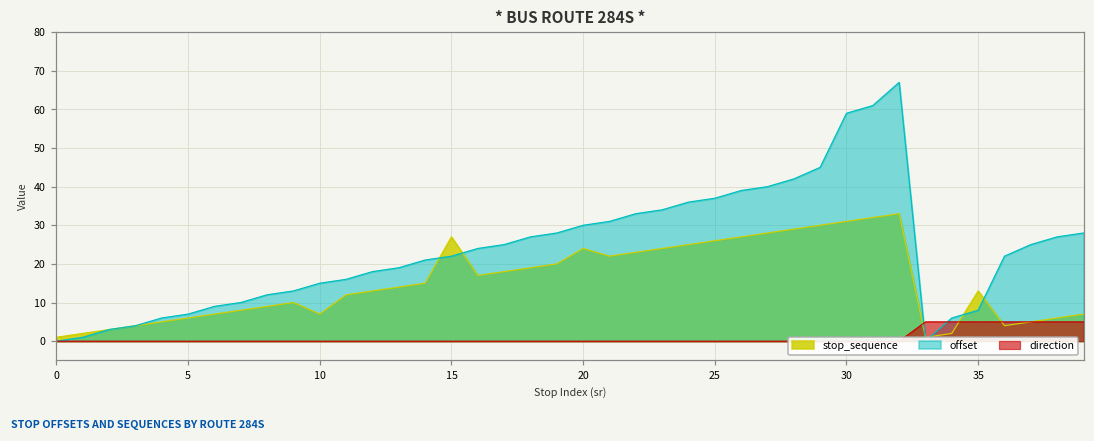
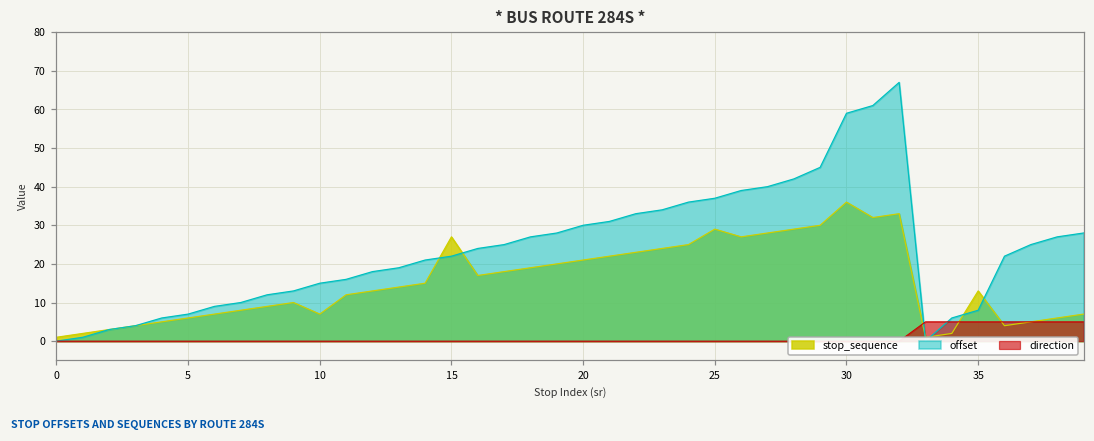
stop_sequence, 20: 24 -> 21
stop_sequence, 25: 26 -> 29
stop_sequence, 30: 31 -> 36
